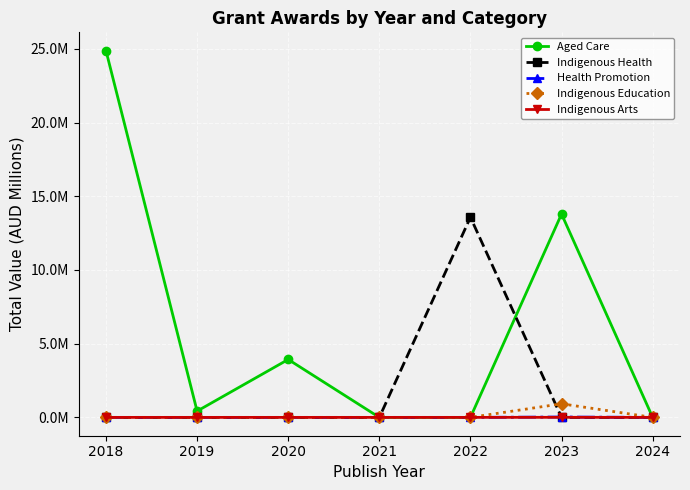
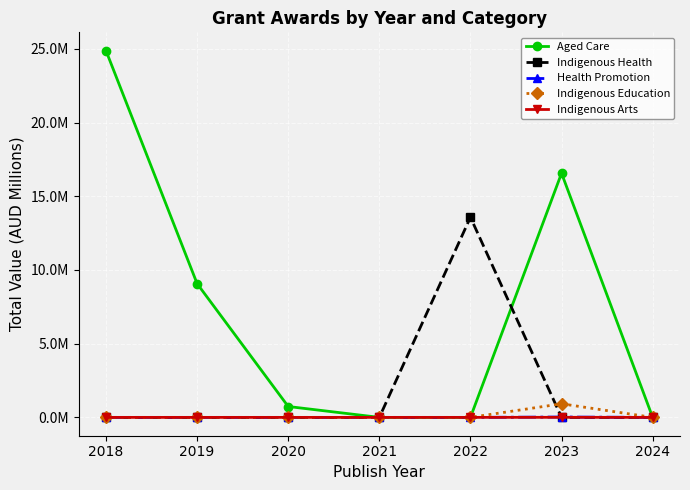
Aged Care, 2019: 400000 -> 9100000
Aged Care, 2020: 3900000 -> 700000
Aged Care, 2023: 13800000 -> 16600000
